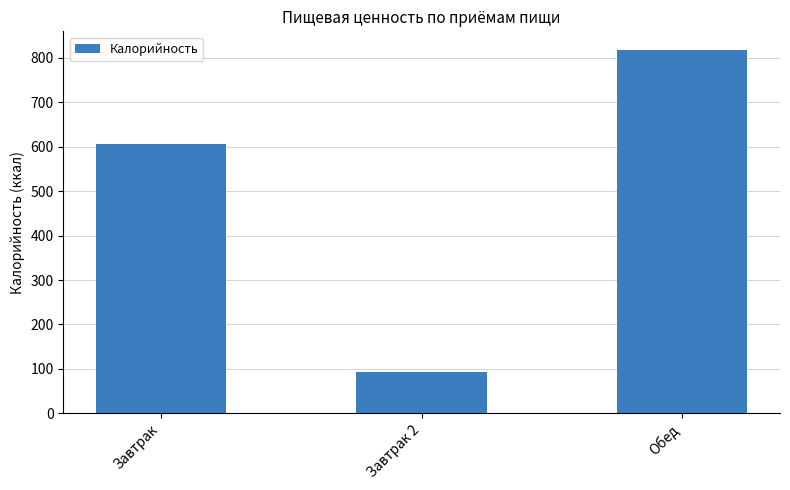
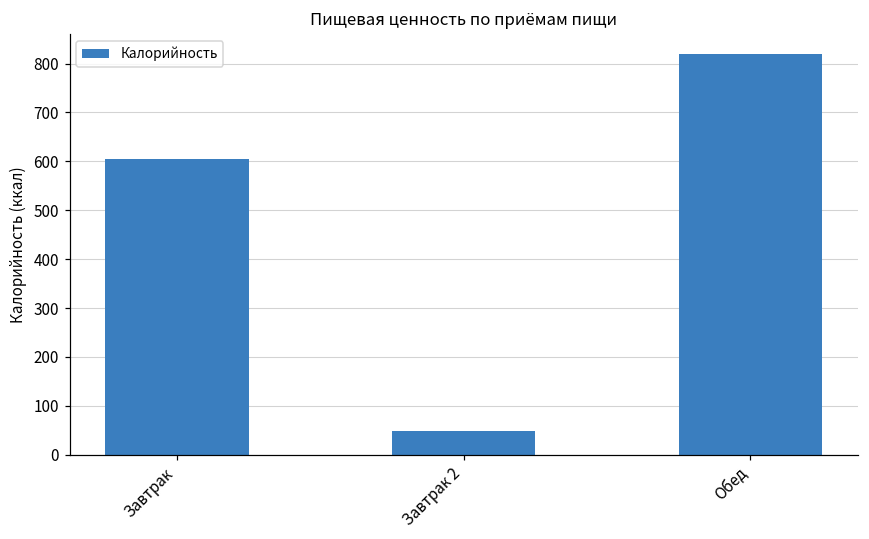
Завтрак 2: 90 -> 50
